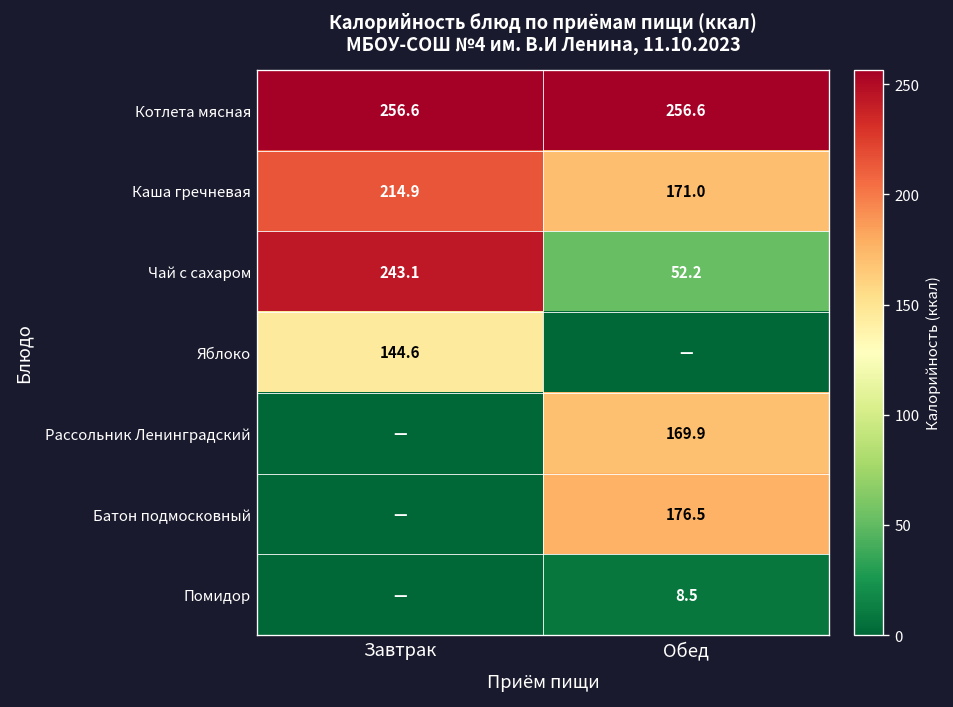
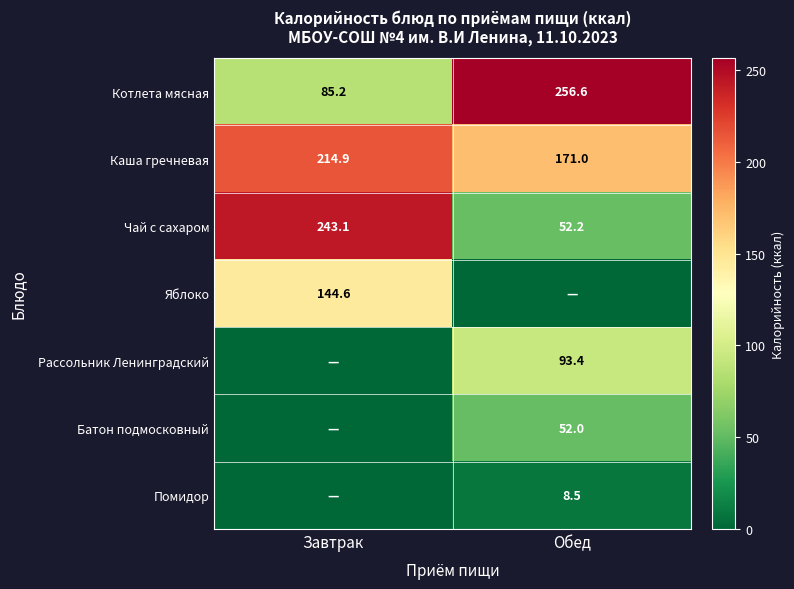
Котлета мясная, Завтрак: 256.6 -> 85.2
Рассольник Ленинградский, Обед: 169.9 -> 93.4
Батон подмосковный, Обед: 176.5 -> 52.0
